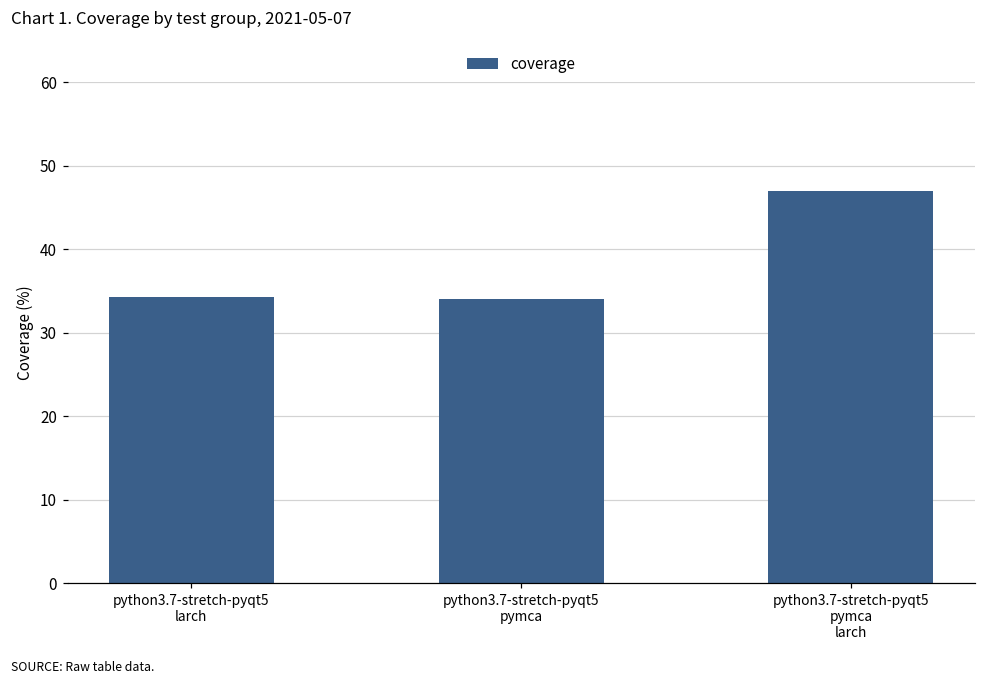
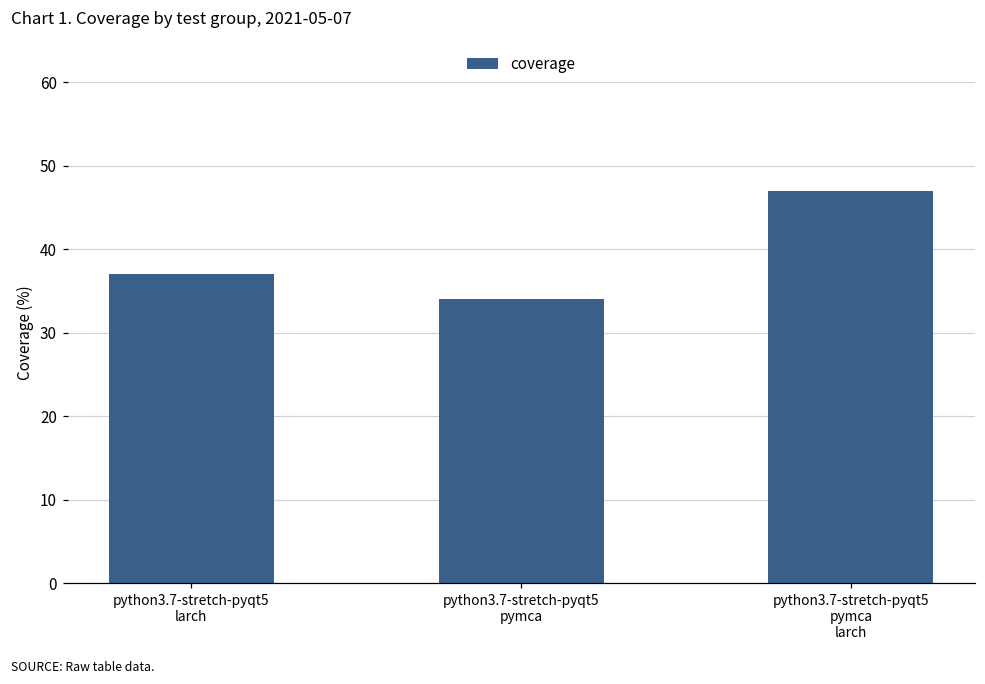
python3.7-stretch-pyqt5 larch: 34 -> 37
